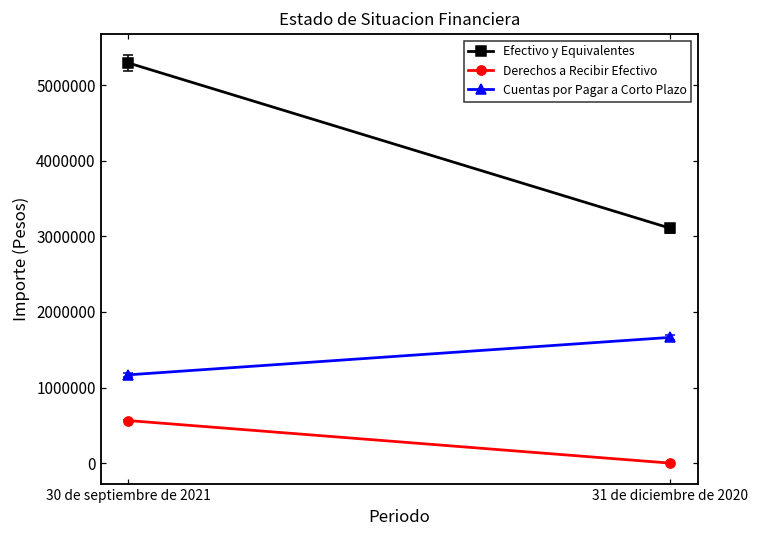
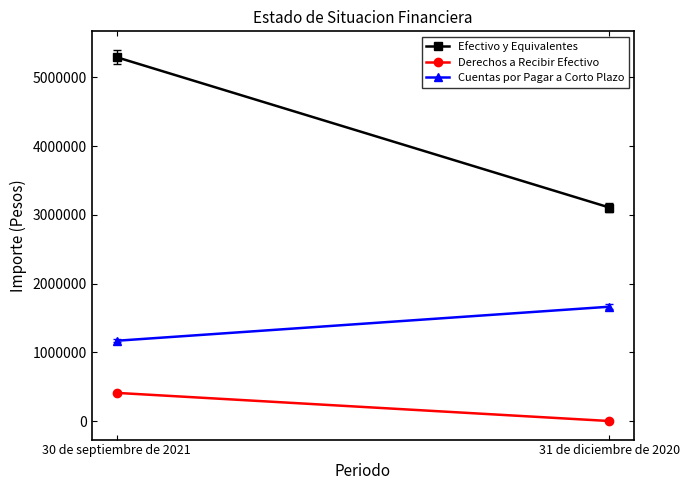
Derechos a Recibir Efectivo, 30 de septiembre de 2021: 600000 -> 400000
